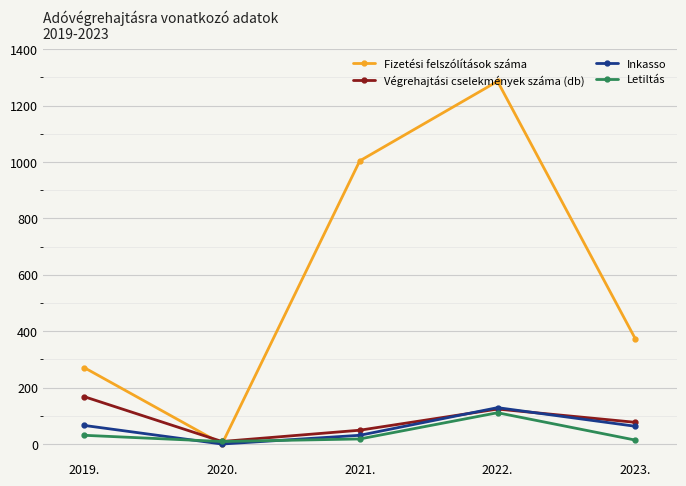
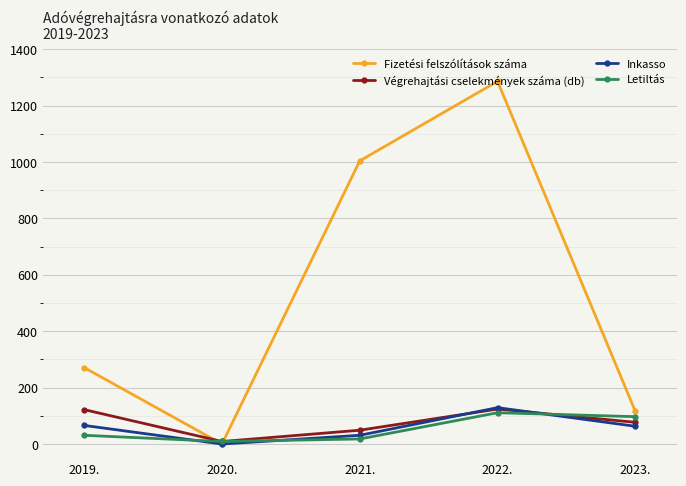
Végrehajtási cselekmények száma (db), 2019.: 170 -> 120
Fizetési felszólítások száma, 2023.: 370 -> 120
Letiltás, 2023.: 10 -> 100
